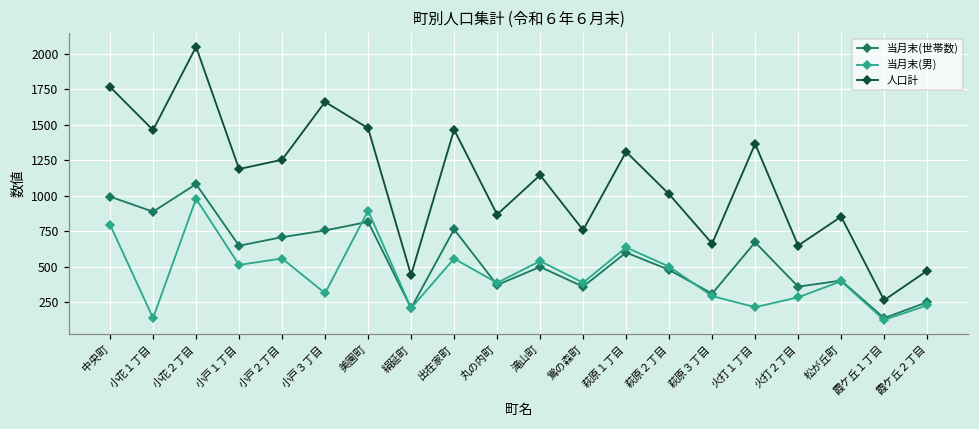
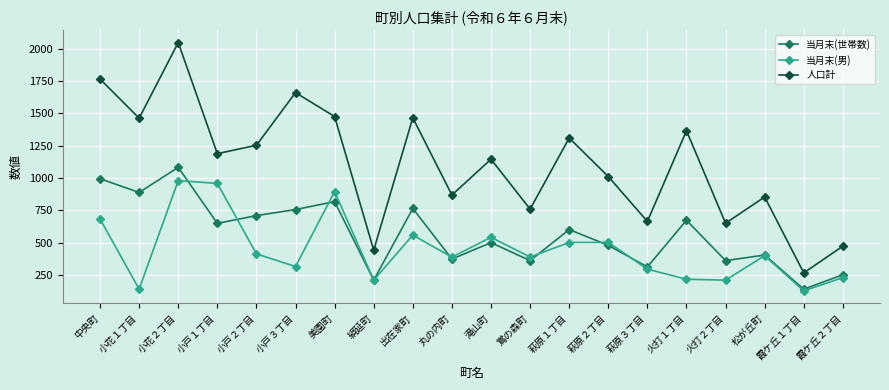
当月末(男), 中央町: 800 -> 680
当月末(男), 小戸１丁目: 510 -> 960
当月末(男), 小戸２丁目: 560 -> 410
当月末(男), 萩原１丁目: 640 -> 500
当月末(男), 火打２丁目: 290 -> 210
